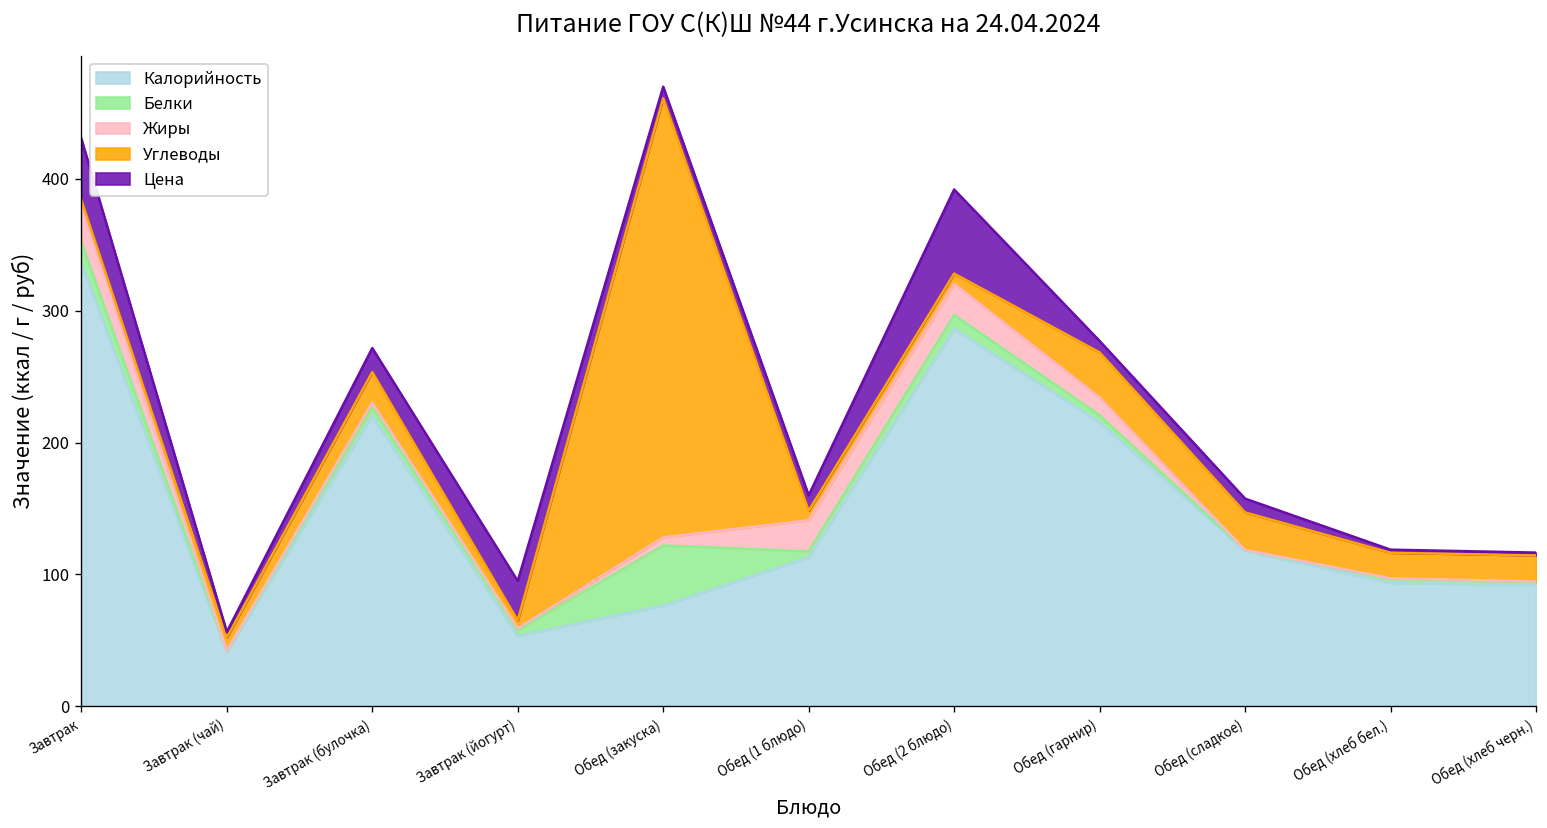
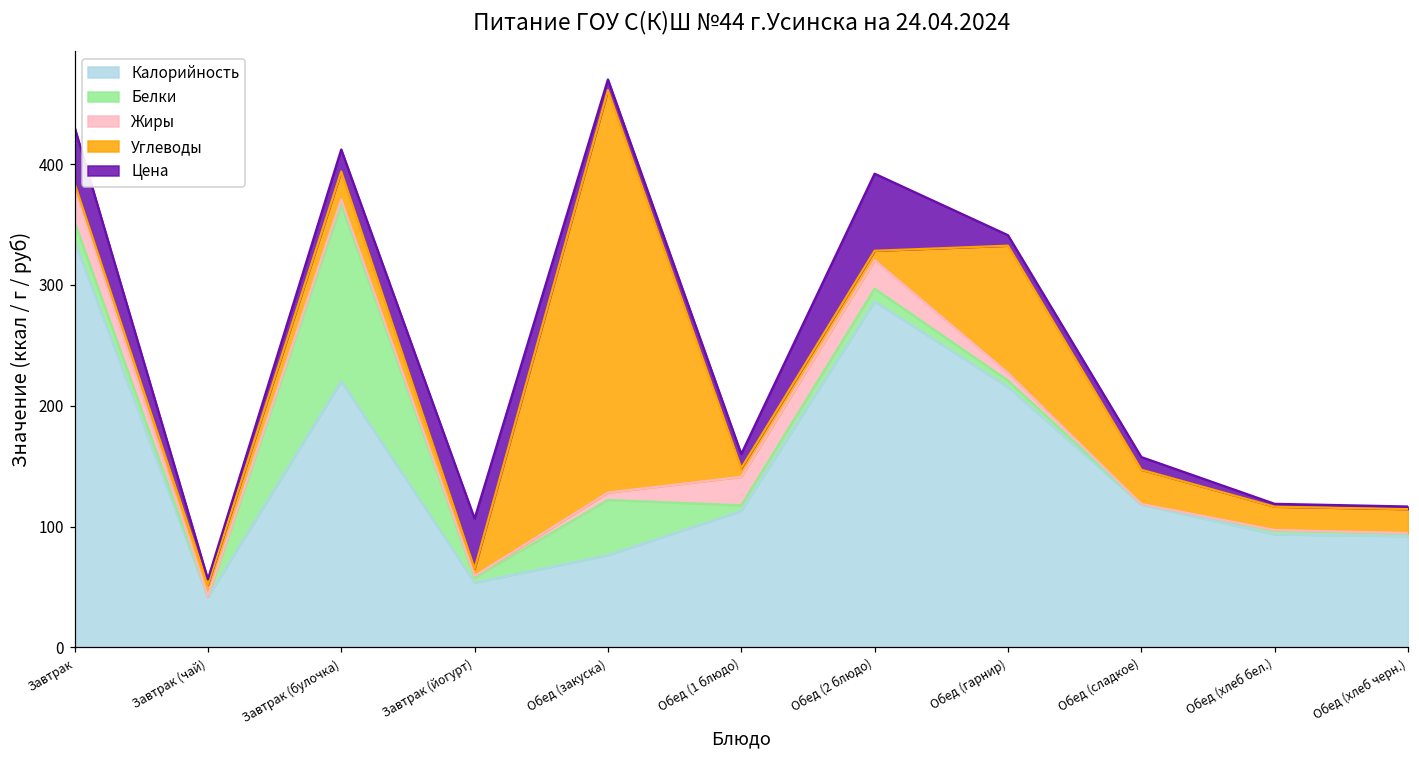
Белки, Завтрак (булочка): 6 -> 146
Цена, Завтрак (йогурт): 30 -> 42
Жиры, Обед (гарнир): 13 -> 6
Углеводы, Обед (гарнир): 34 -> 105
